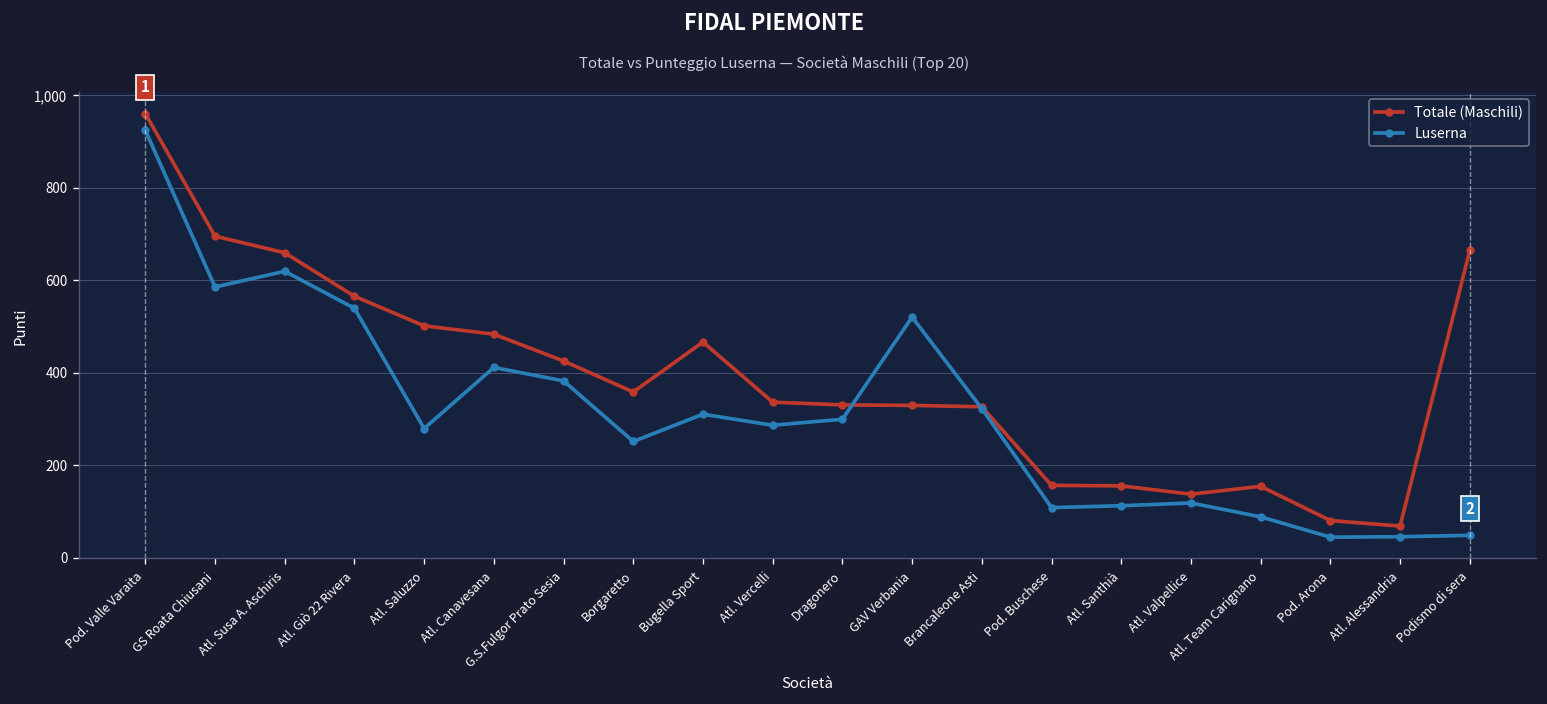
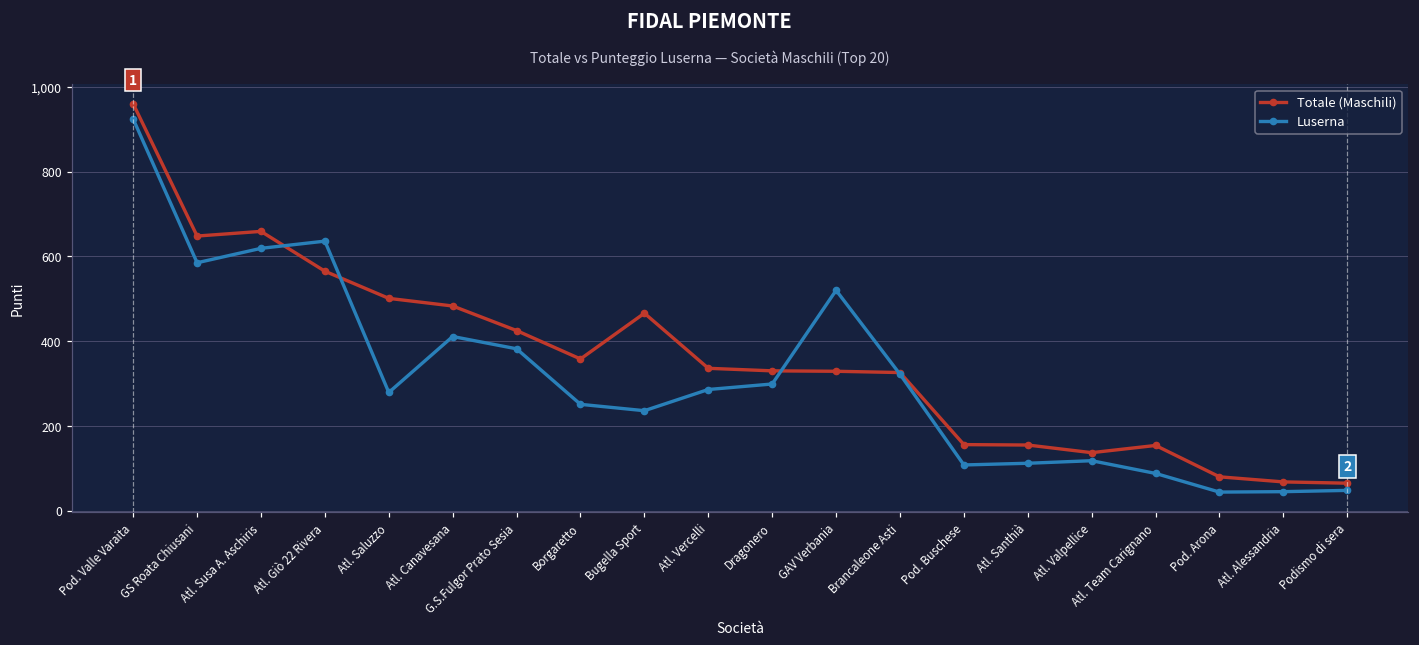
Totale (Maschili), GS Roata Chiusani: 700 -> 650
Luserna, Atl. Giò 22 Rivera: 540 -> 640
Luserna, Bugella Sport: 310 -> 240
Totale (Maschili), Podismo di sera: 660 -> 70
